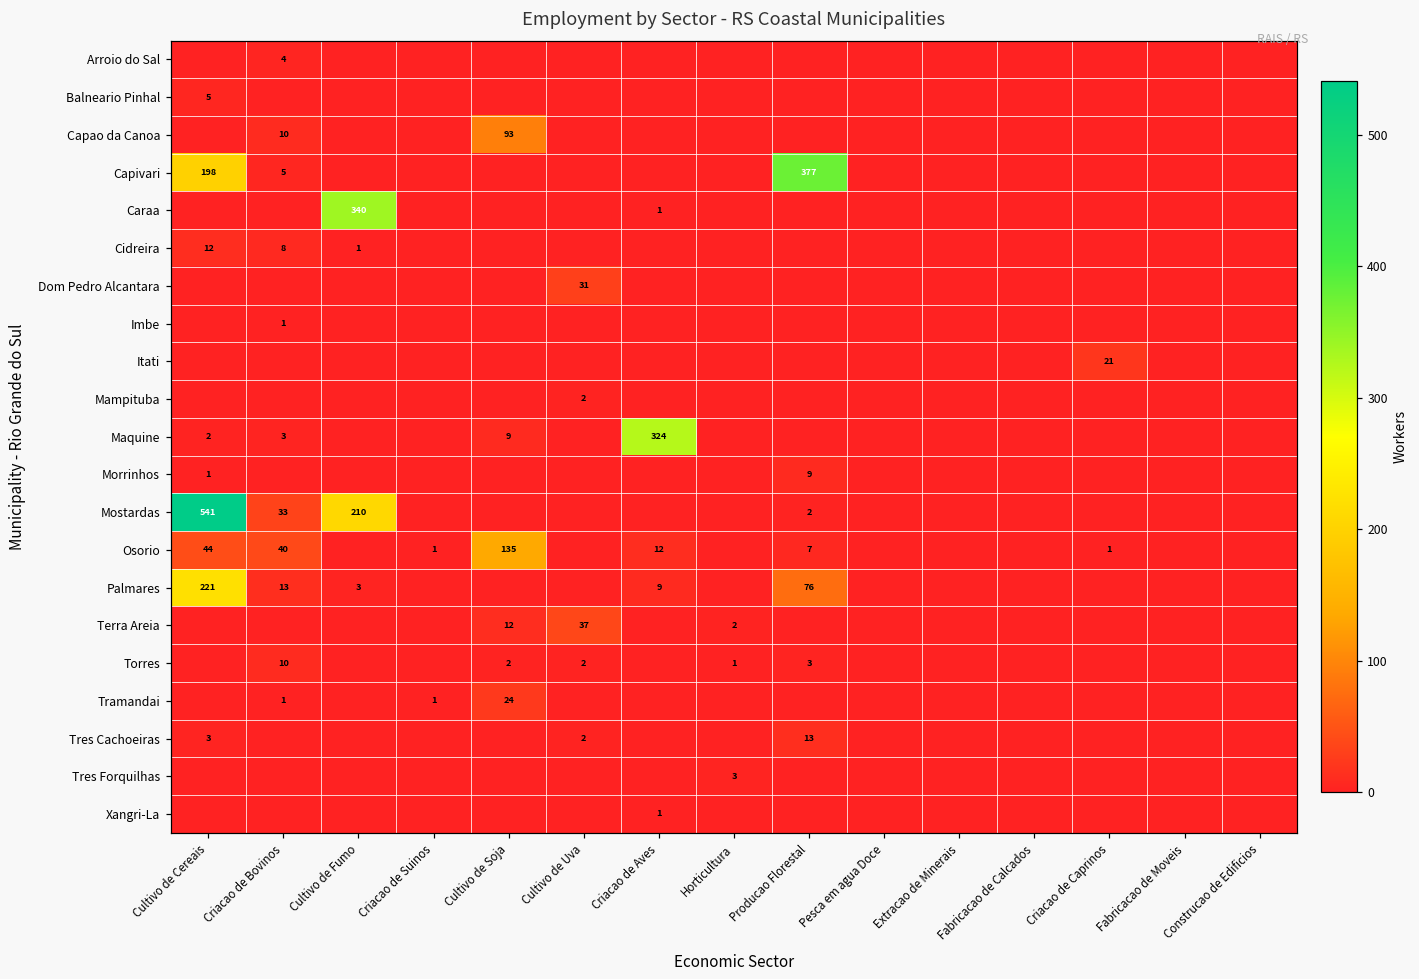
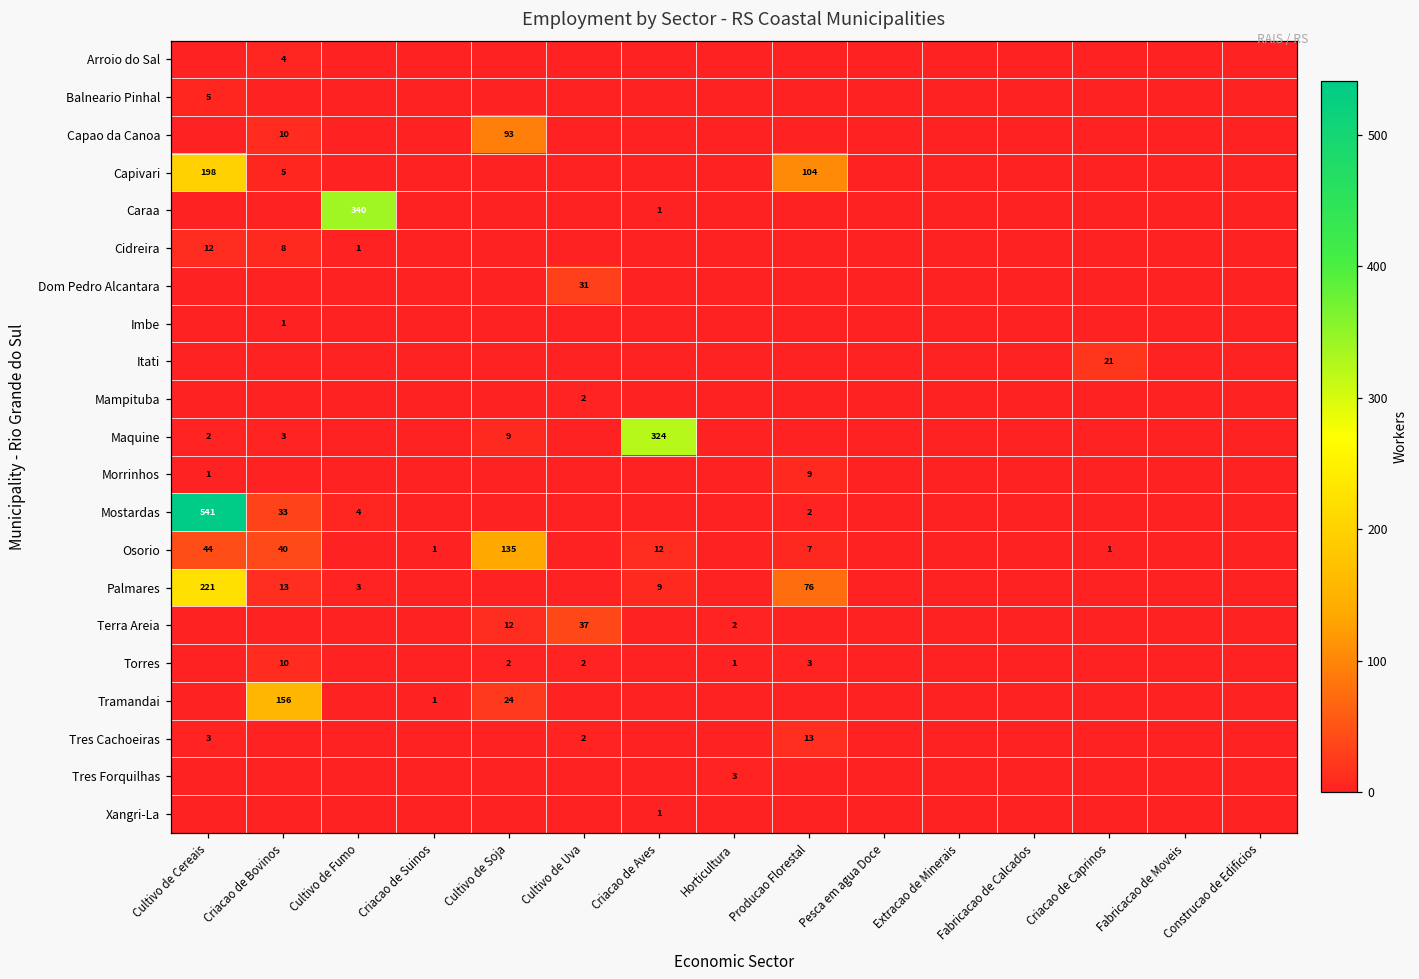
Capivari, Producao Florestal: 377 -> 104
Mostardas, Cultivo de Fumo: 210 -> 4
Tramandai, Criacao de Bovinos: 1 -> 156
